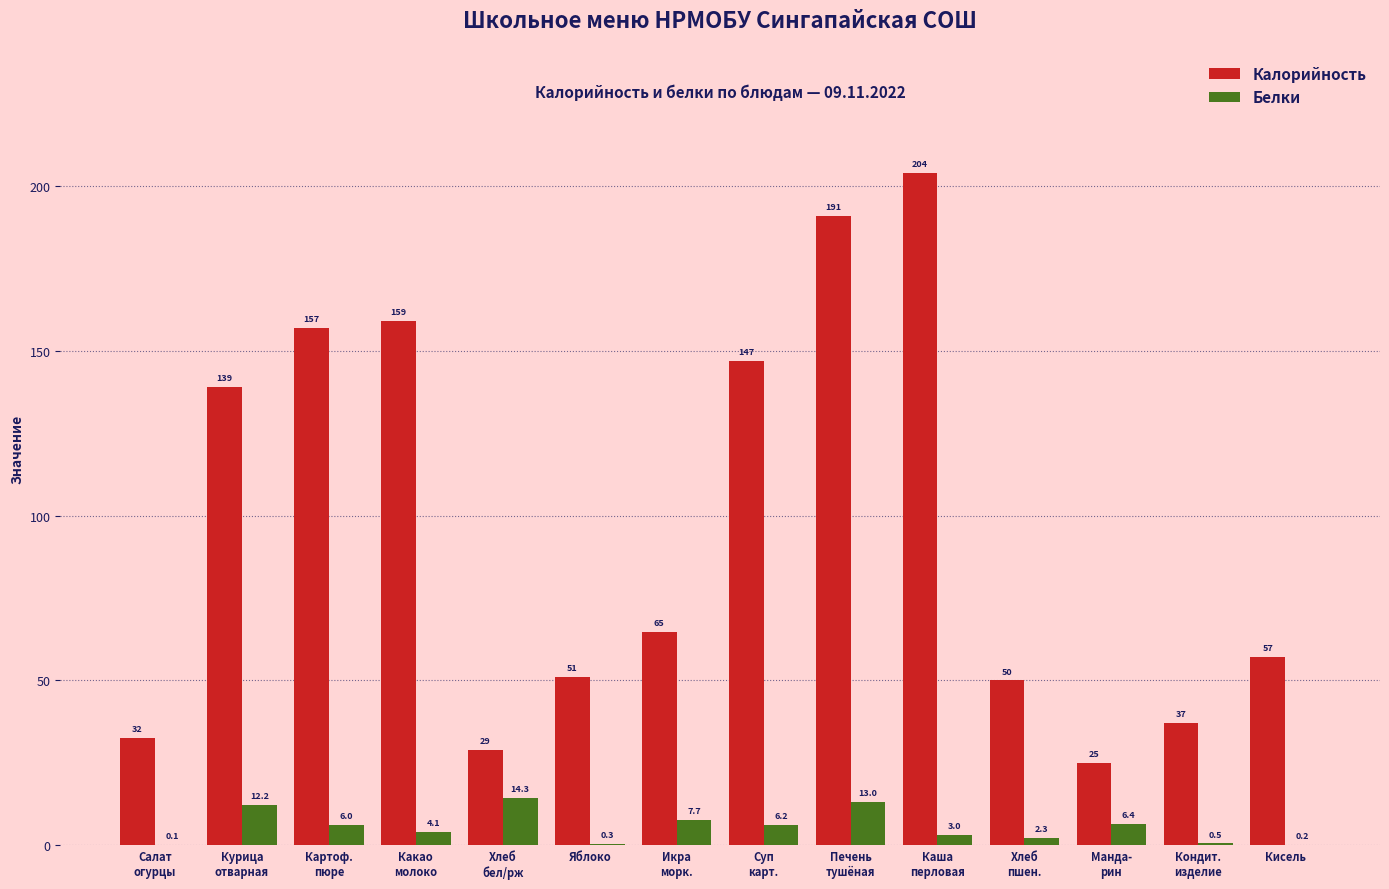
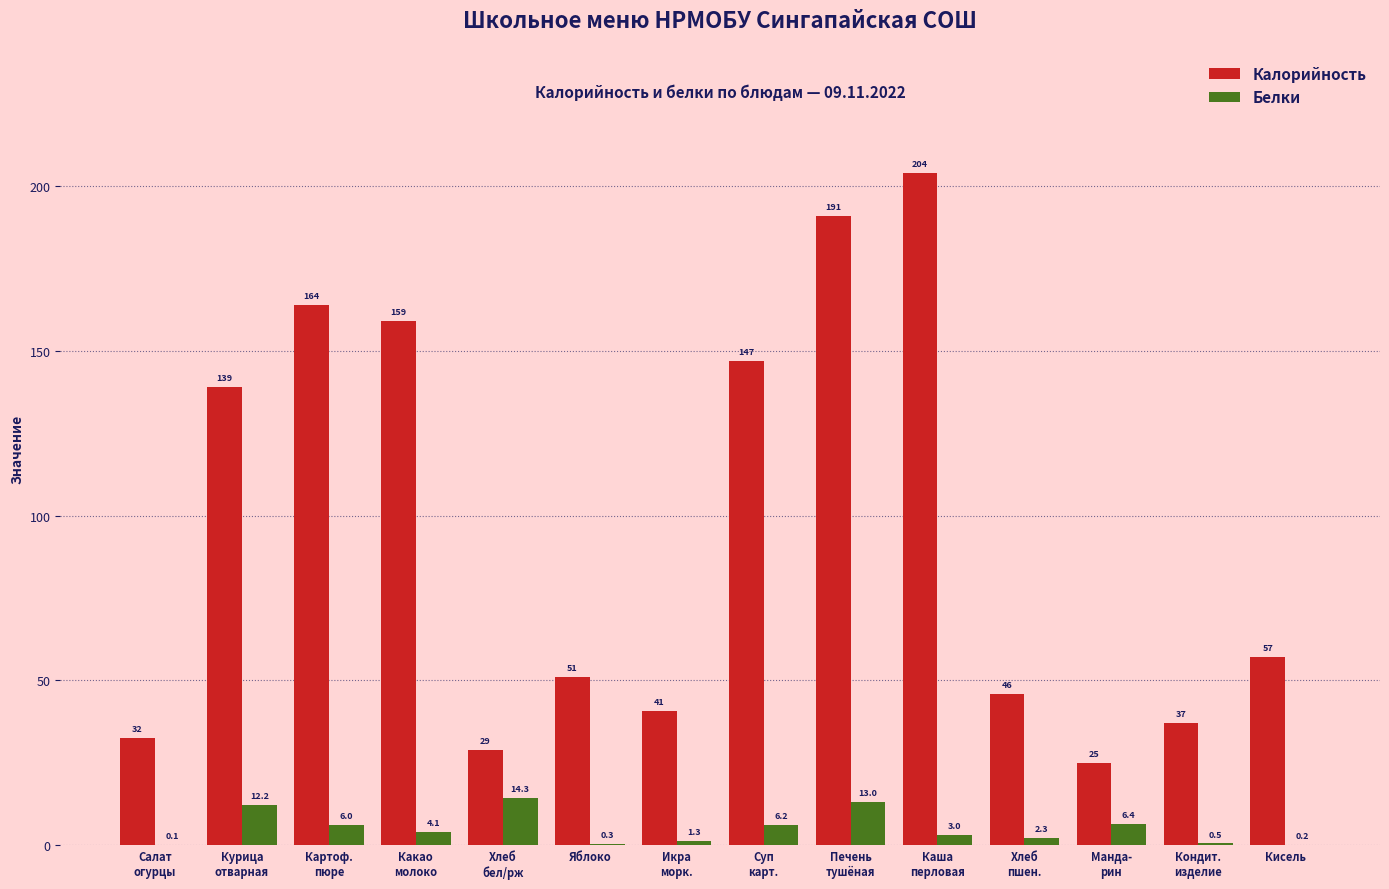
Калорийность, Картоф. пюре: 157 -> 164
Калорийность, Икра морк.: 65 -> 41
Белки, Икра морк.: 7.7 -> 1.3
Калорийность, Хлеб пшен.: 50 -> 46
